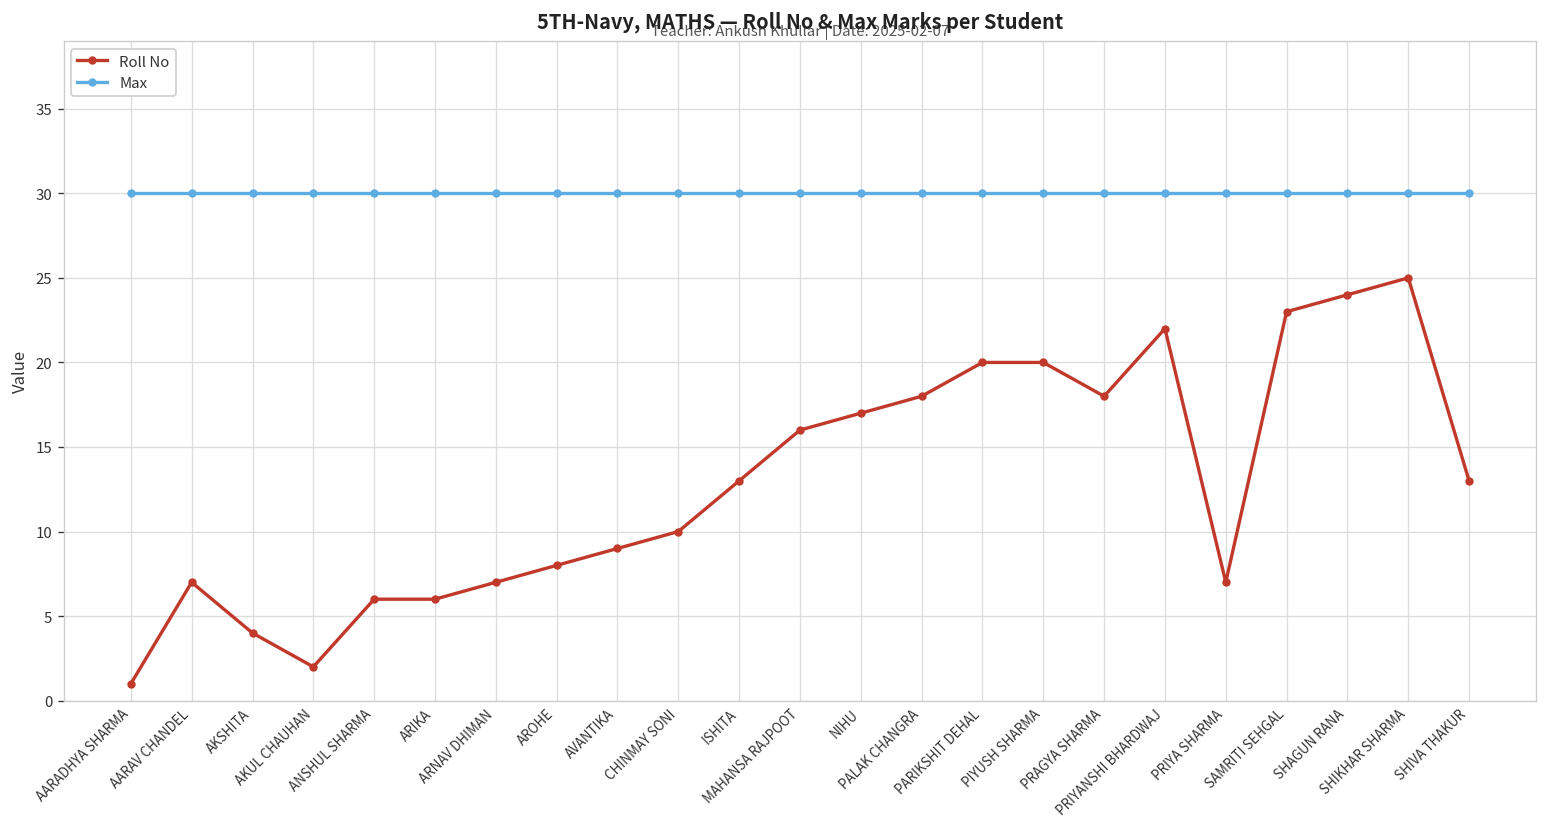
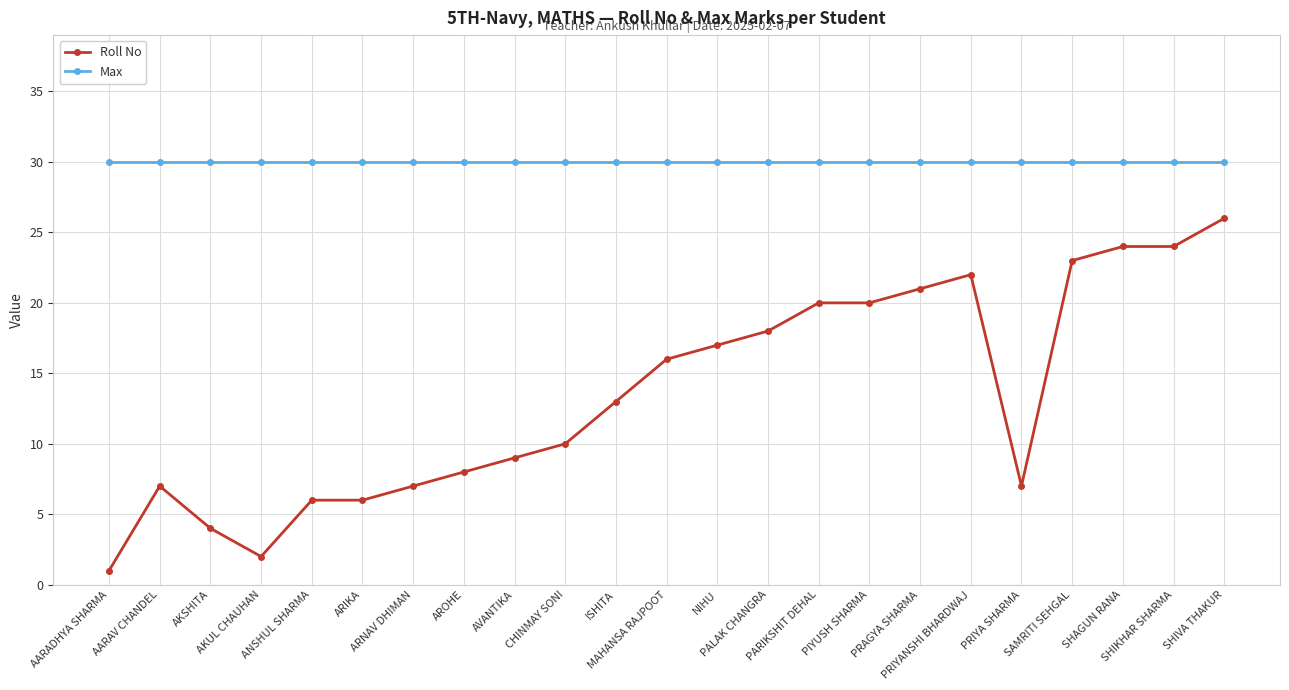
Roll No, PRAGYA SHARMA: 18 -> 21
Roll No, SHIKHAR SHARMA: 25 -> 24
Roll No, SHIVA THAKUR: 13 -> 26
